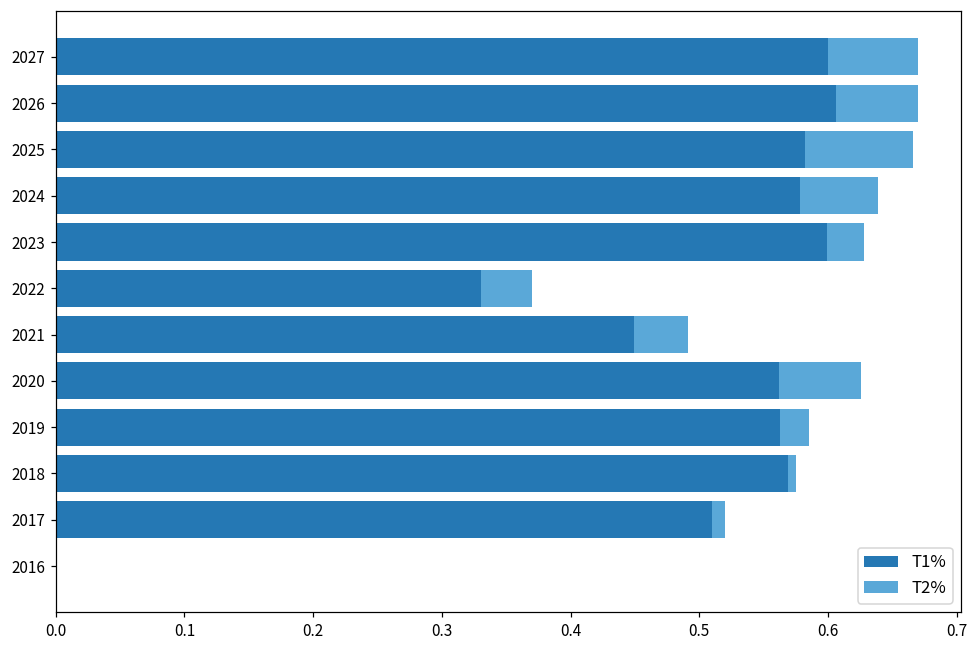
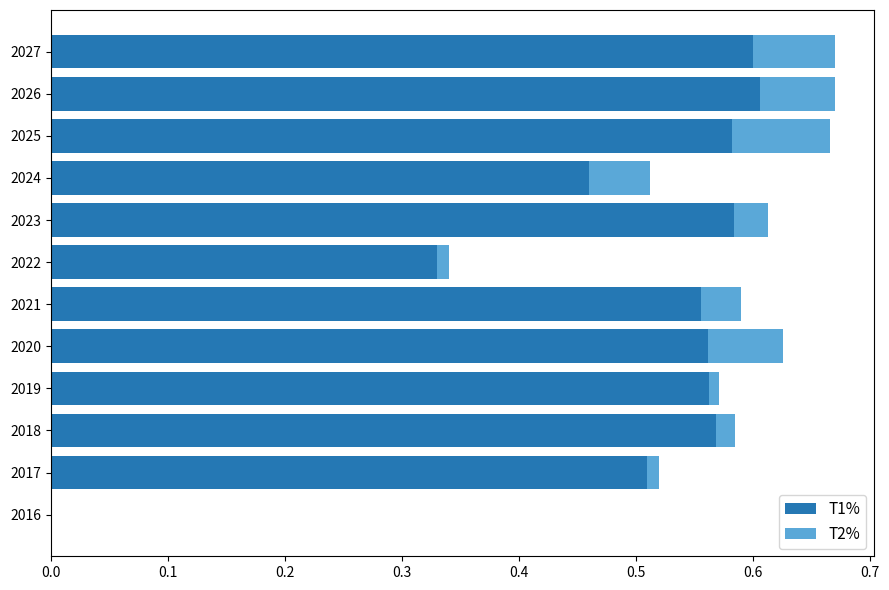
T1%, 2024: 0.578 -> 0.460
T2%, 2024: 0.061 -> 0.052
T1%, 2023: 0.599 -> 0.584
T2%, 2022: 0.04 -> 0.01
T1%, 2021: 0.449 -> 0.556
T2%, 2021: 0.042 -> 0.034
T2%, 2019: 0.022 -> 0.008
T2%, 2018: 0.006 -> 0.016
